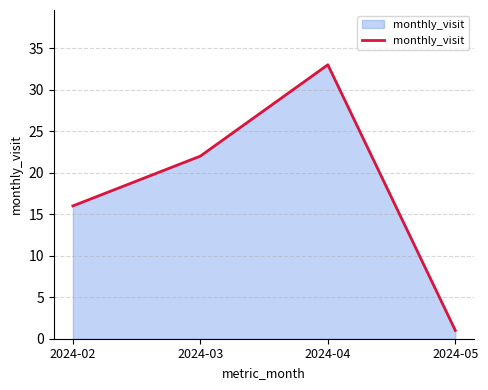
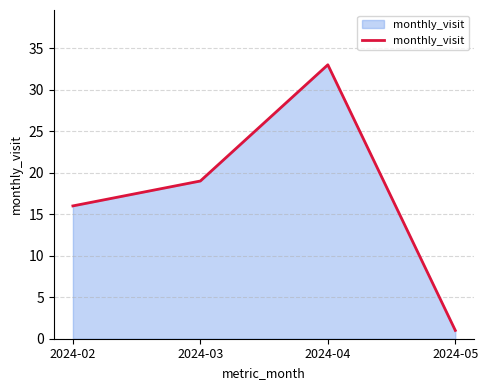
2024-03: 22 -> 19
